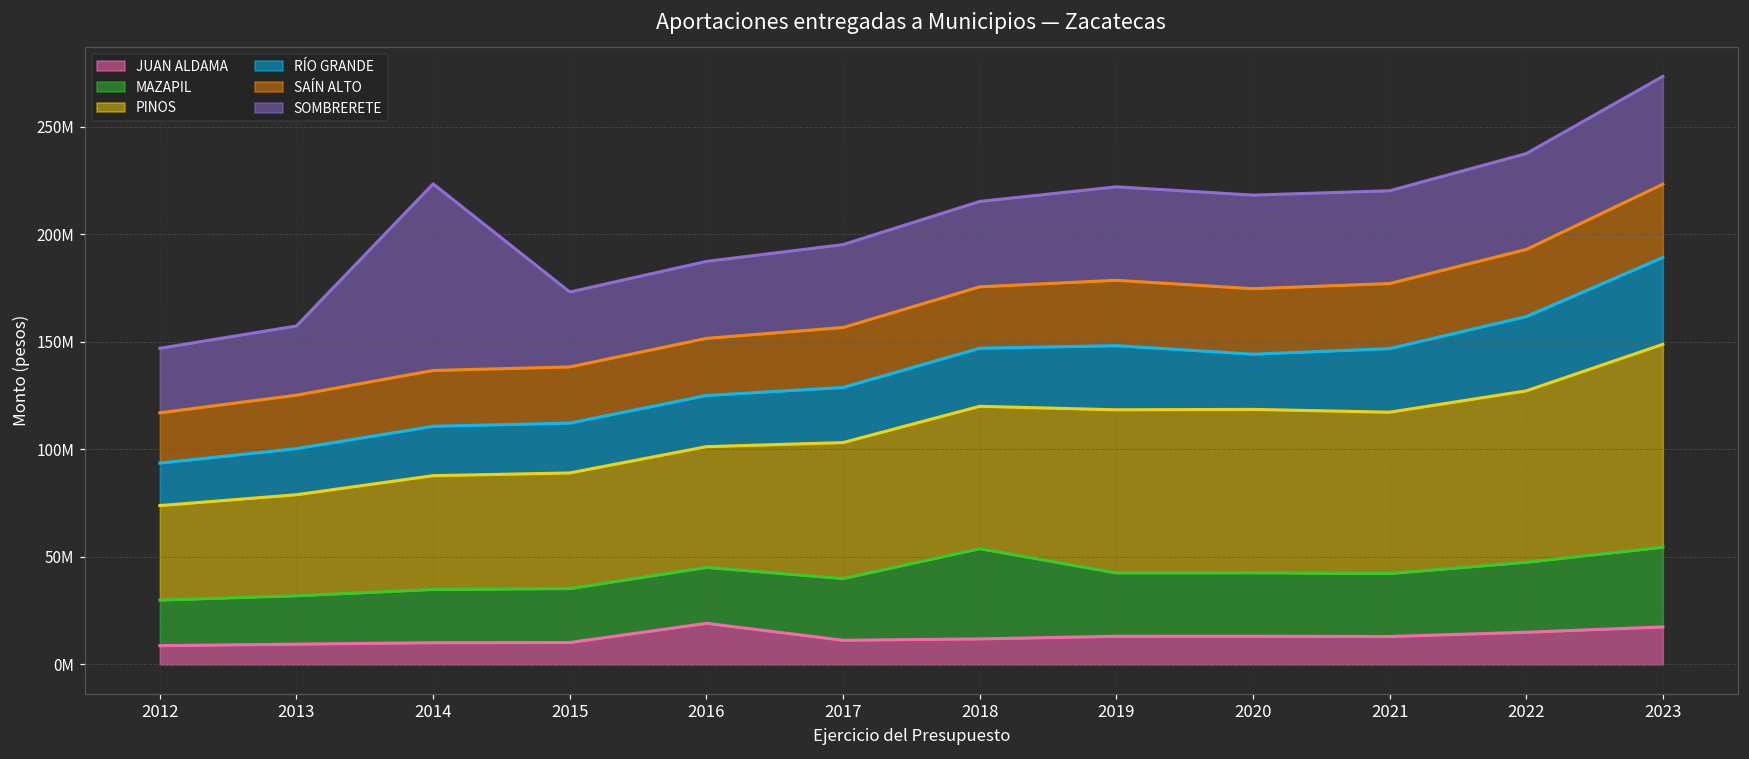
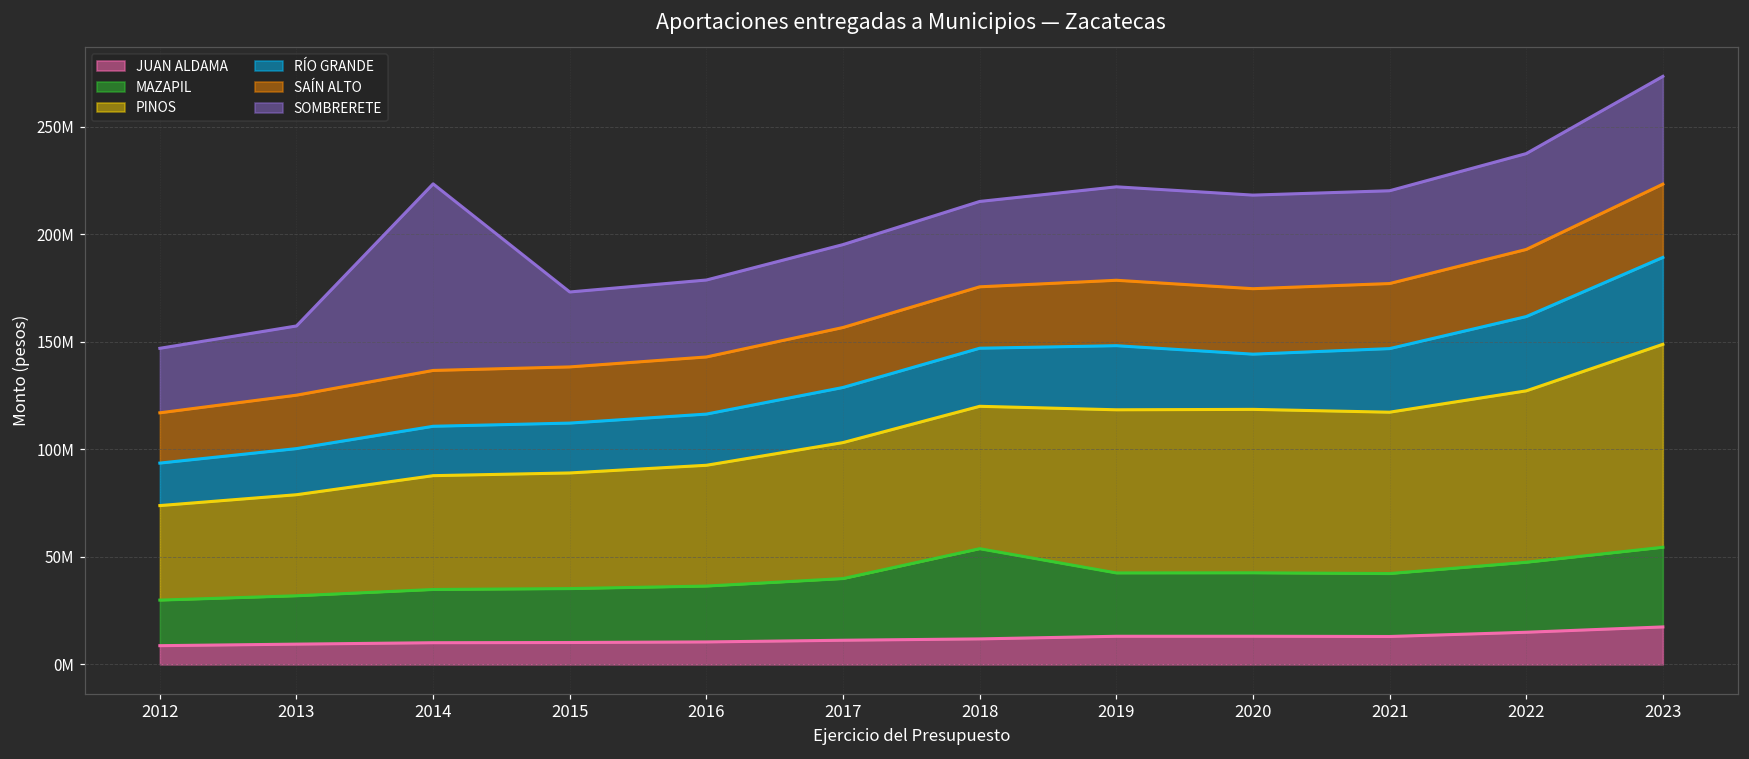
JUAN ALDAMA, 2016: 19000000 -> 10000000
